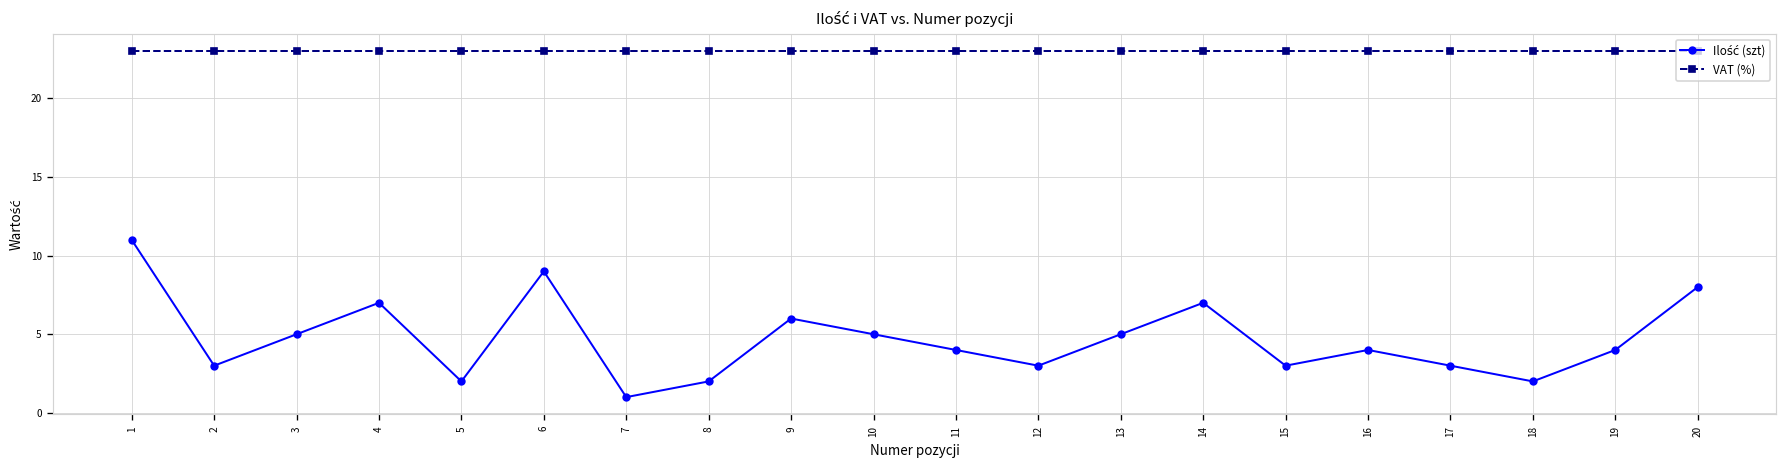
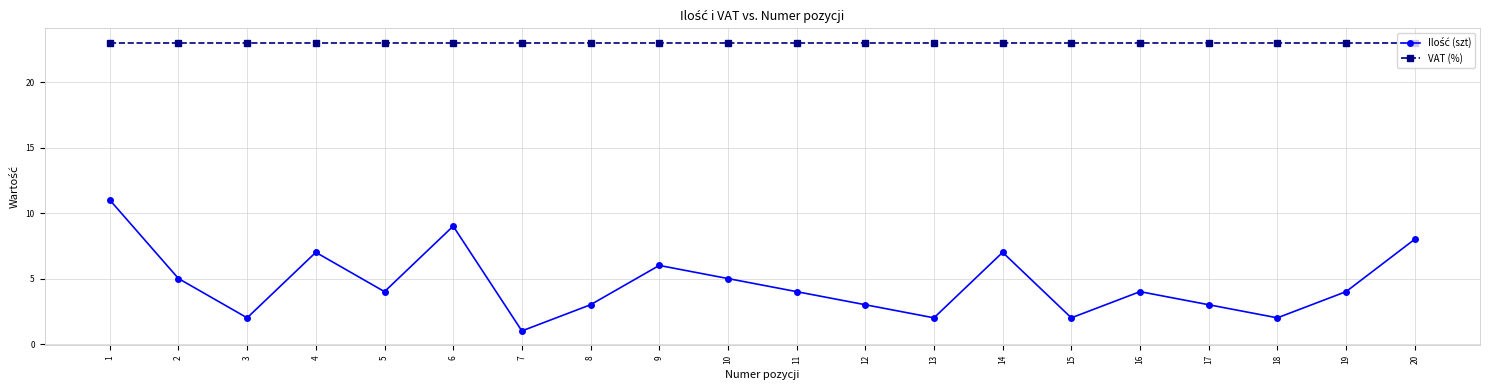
Ilość (szt), 2: 3 -> 5
Ilość (szt), 3: 5 -> 2
Ilość (szt), 5: 2 -> 4
Ilość (szt), 8: 2 -> 3
Ilość (szt), 13: 5 -> 2
Ilość (szt), 15: 3 -> 2
